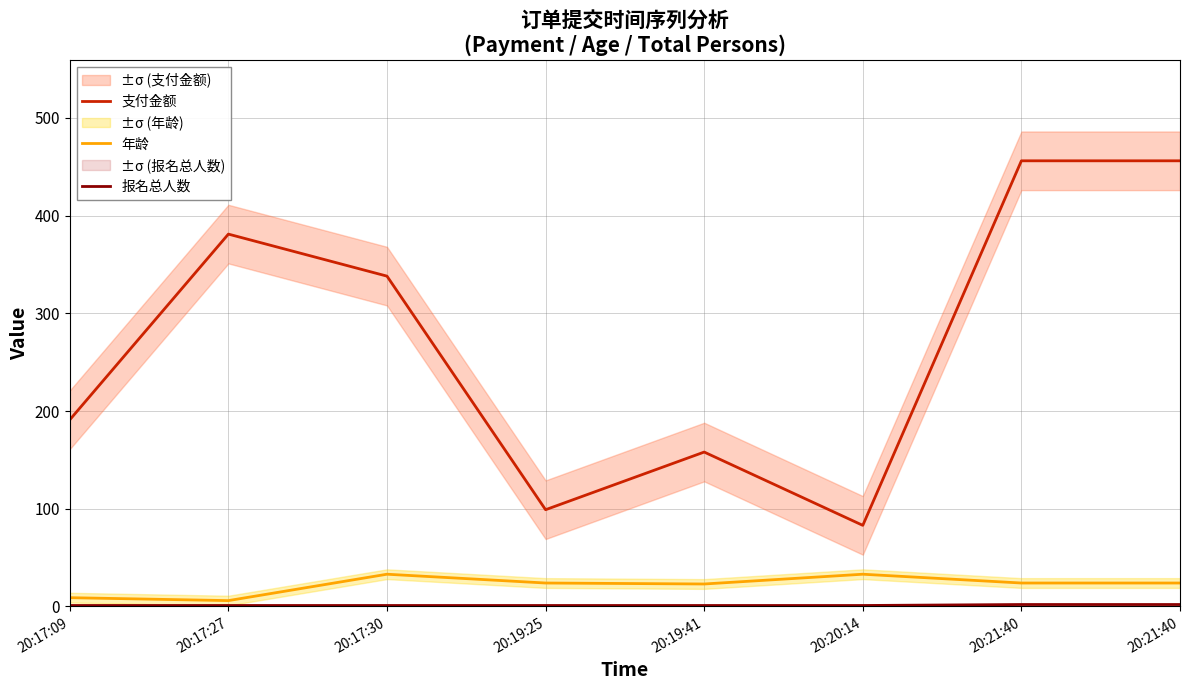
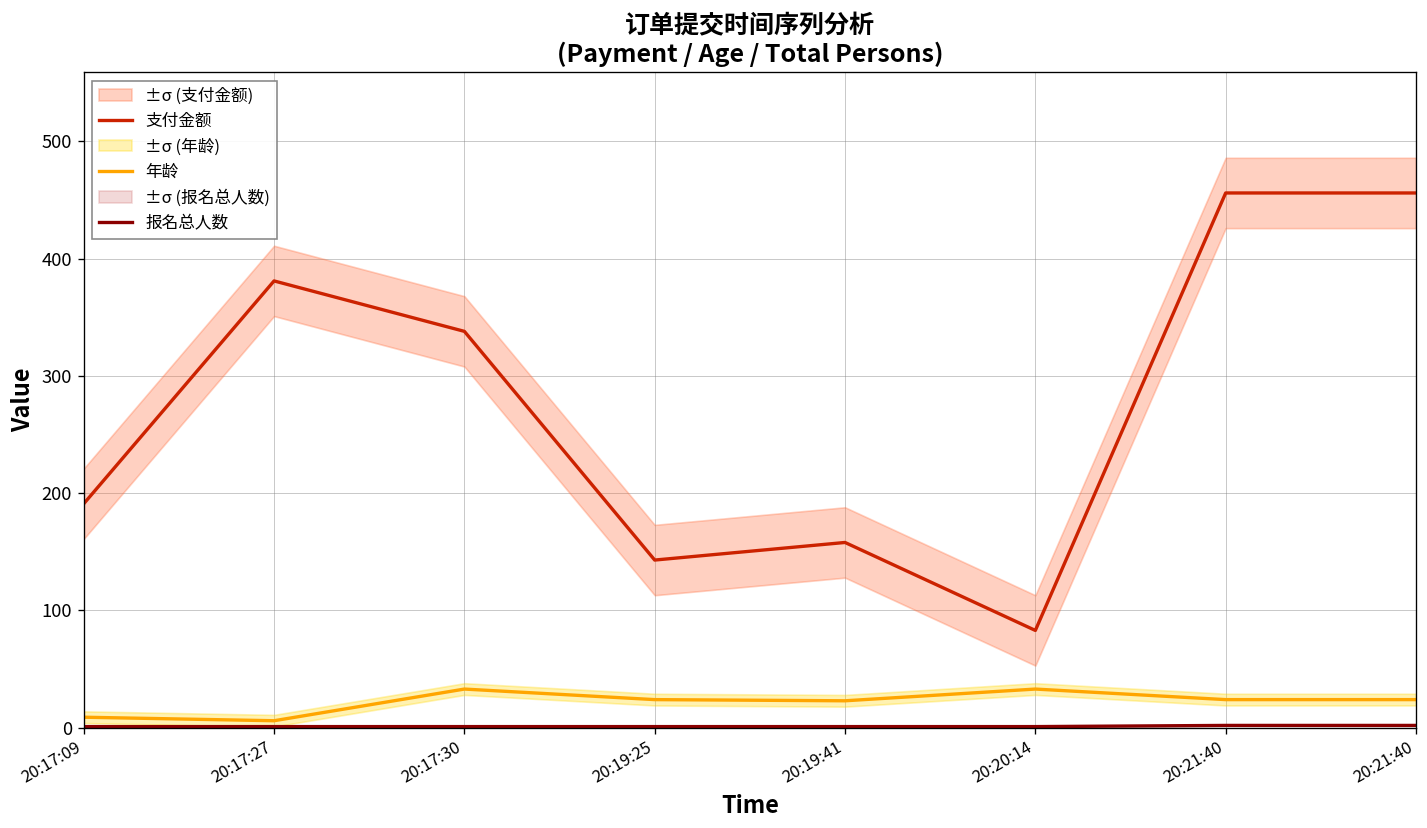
支付金额, 20:19:25: 100 -> 140
